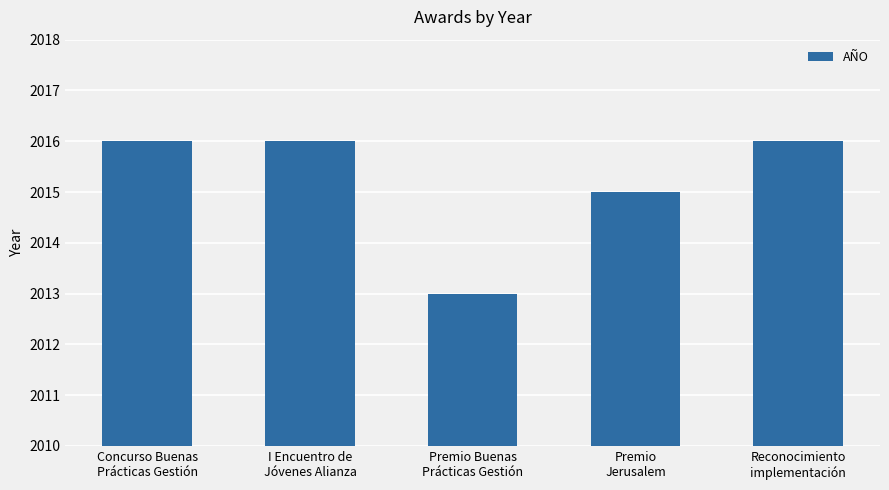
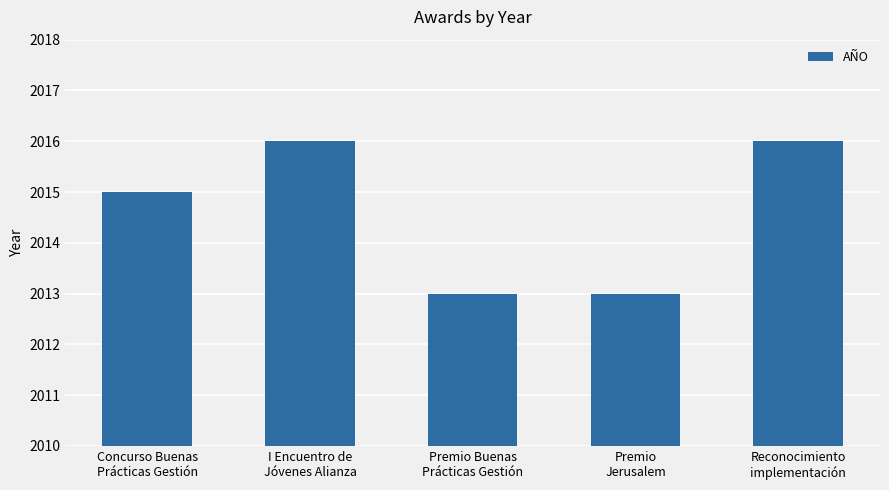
Concurso Buenas Prácticas Gestión: 2016 -> 2015
Premio Jerusalem: 2015 -> 2013
